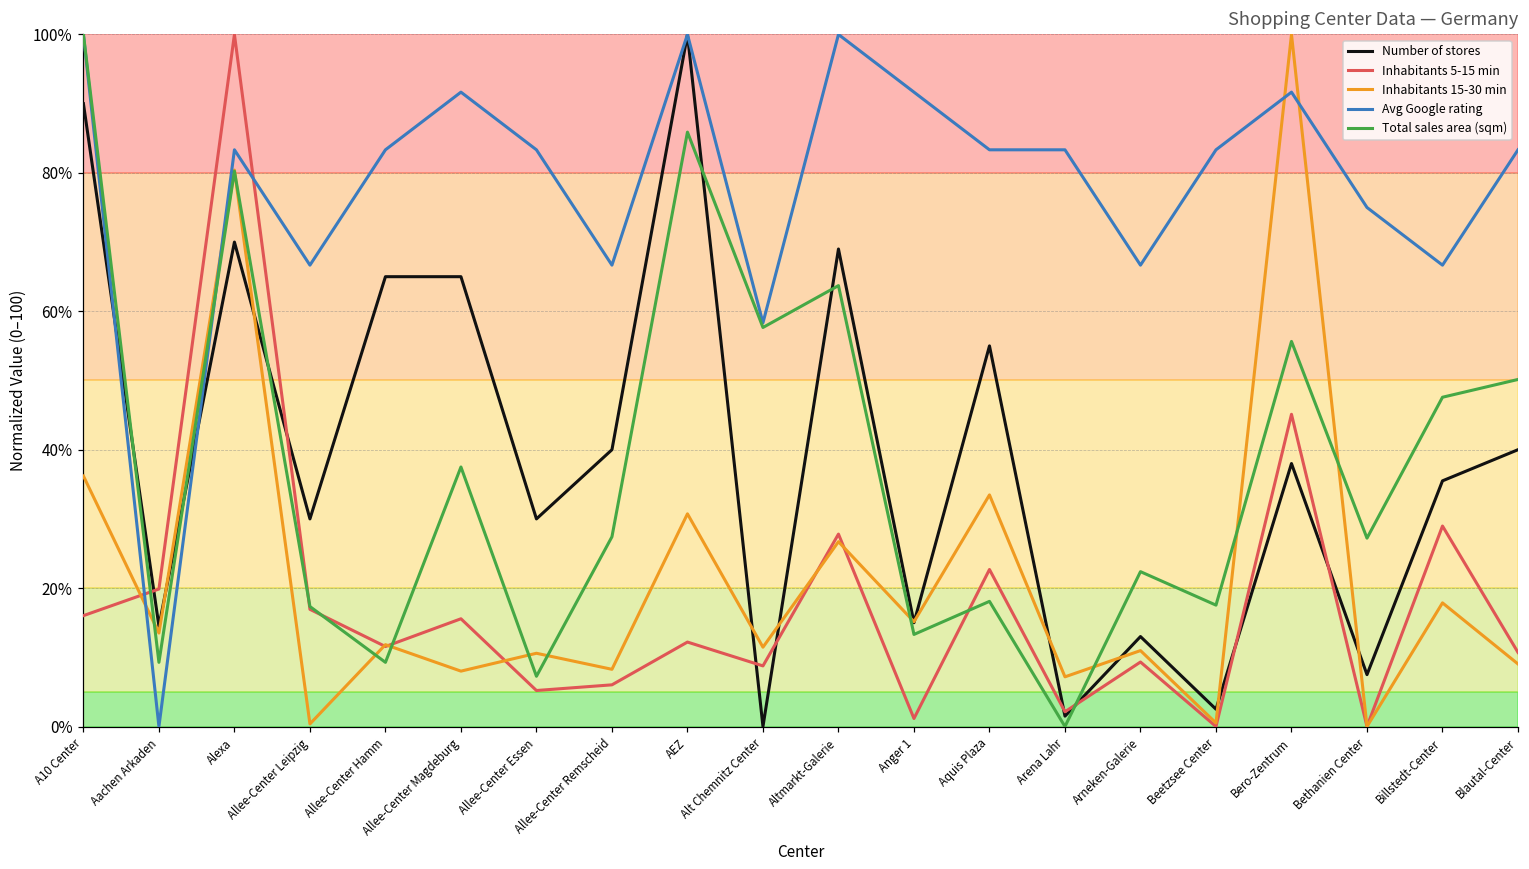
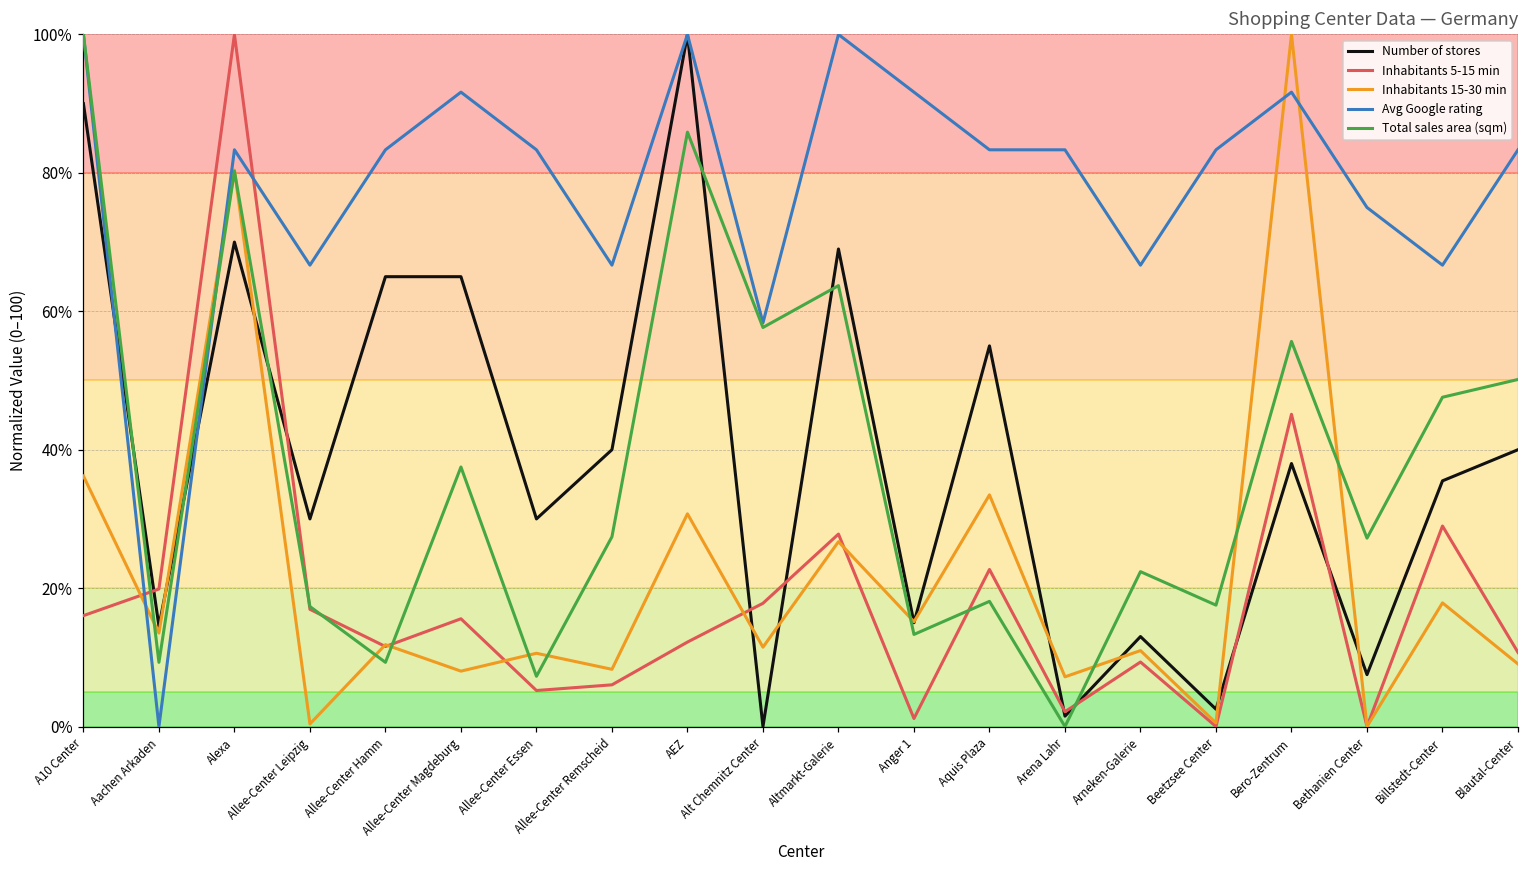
Inhabitants 5-15 min, Alt Chemnitz Center: 9% -> 18%
